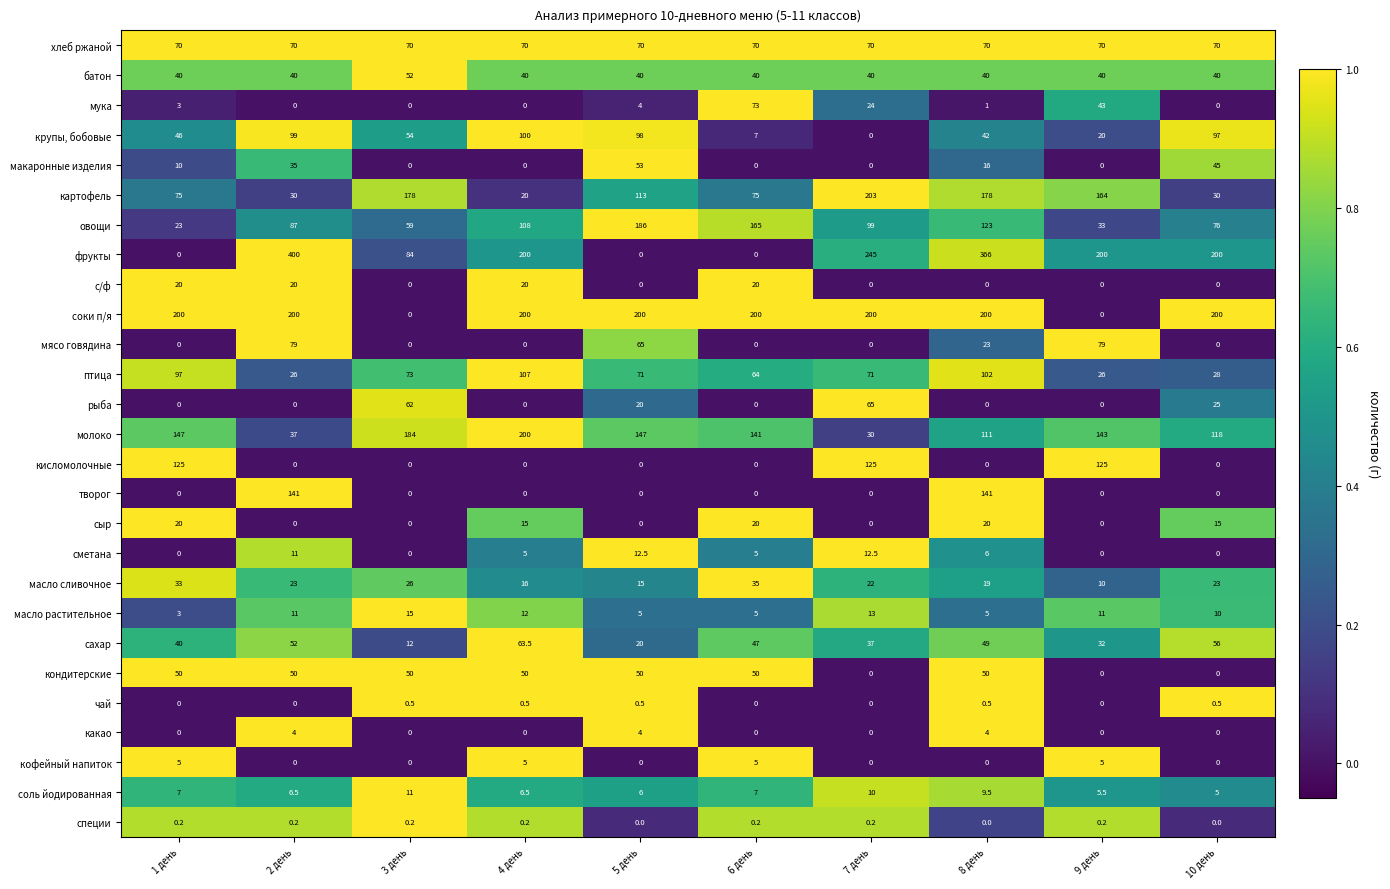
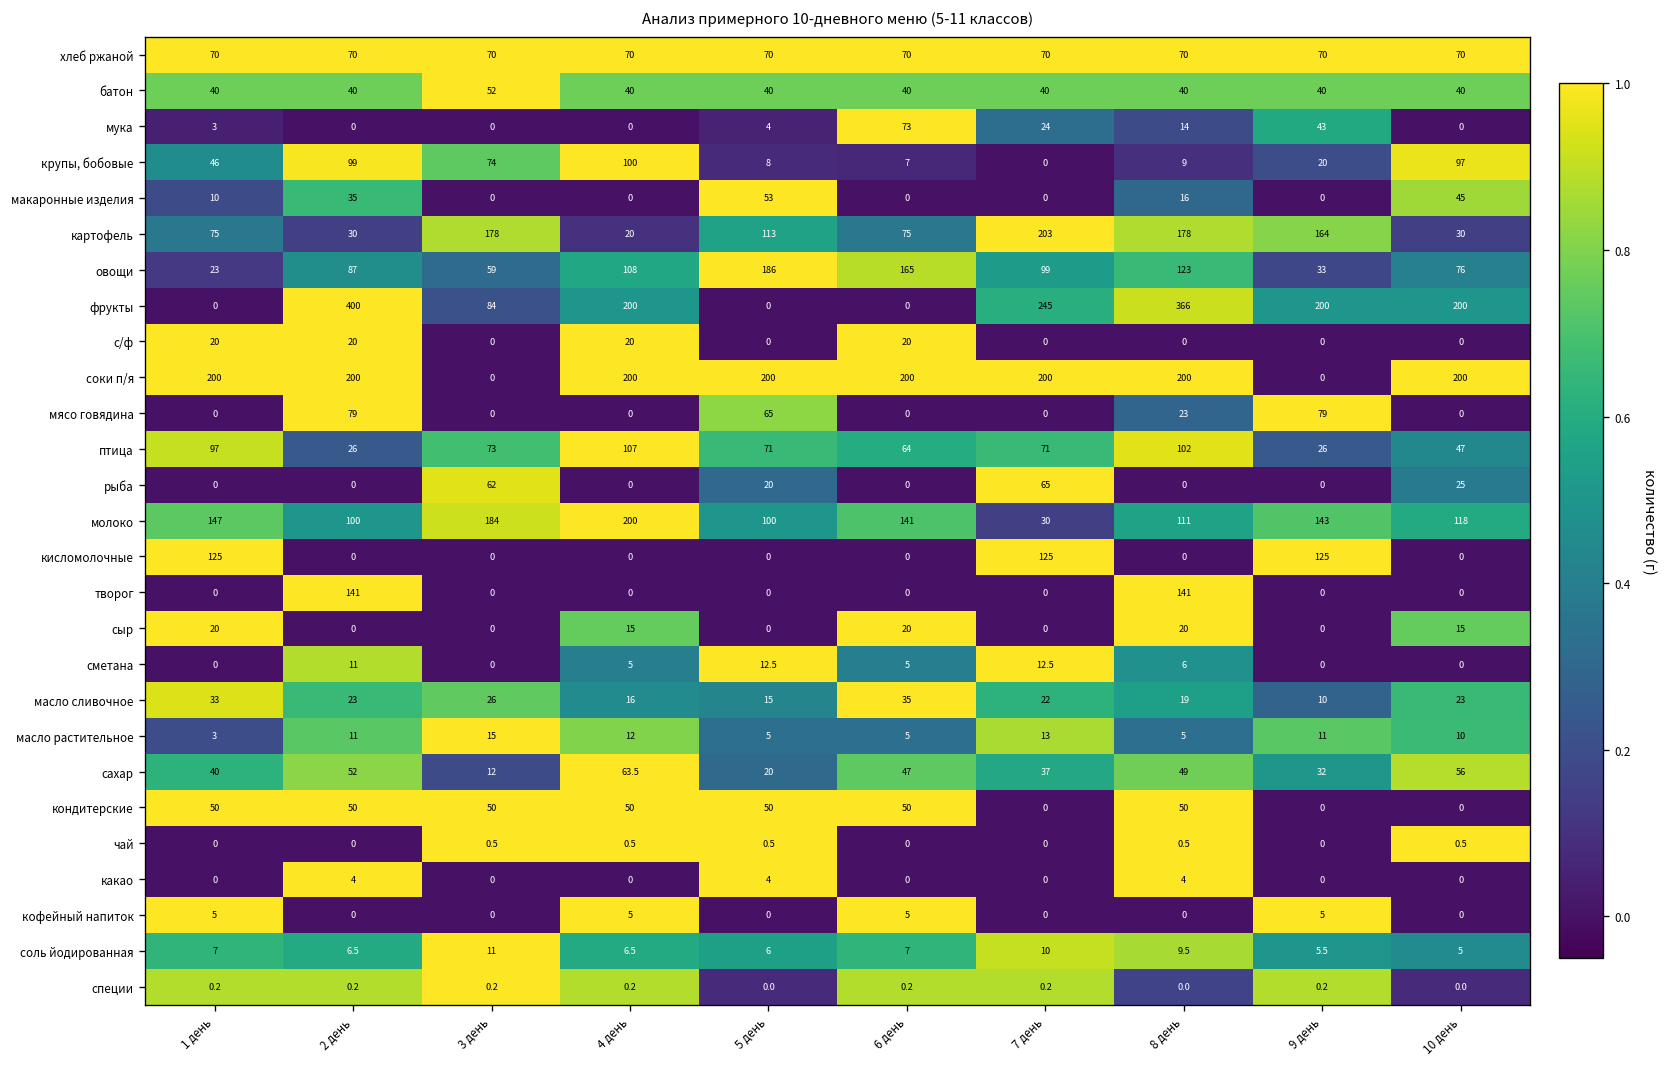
мука, 8 день: 1 -> 14
крупы, бобовые, 3 день: 54 -> 74
крупы, бобовые, 5 день: 98 -> 8
крупы, бобовые, 8 день: 42 -> 9
птица, 10 день: 28 -> 47
молоко, 2 день: 37 -> 100
молоко, 5 день: 147 -> 100
